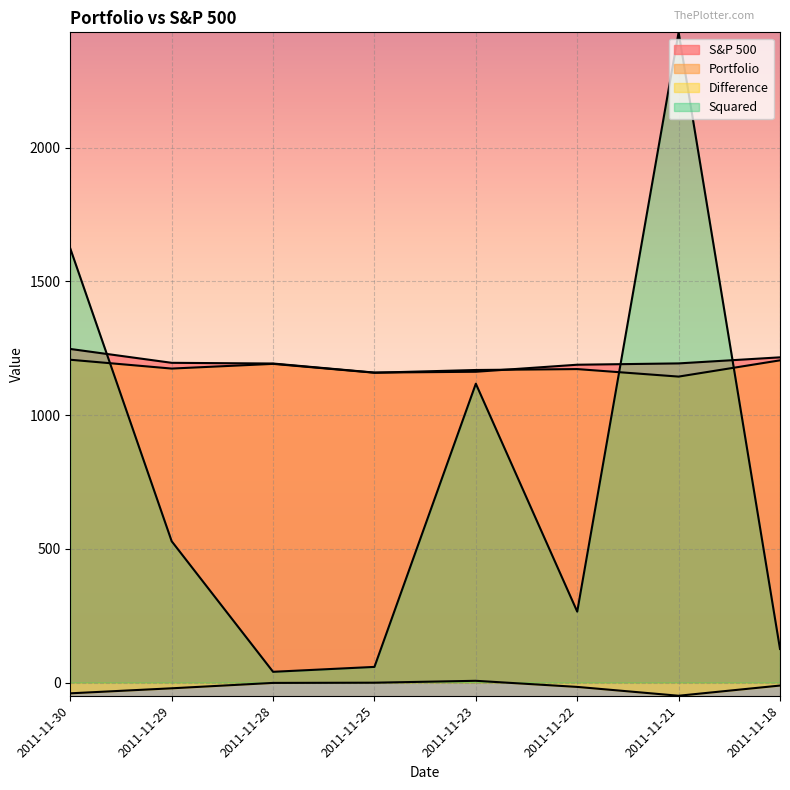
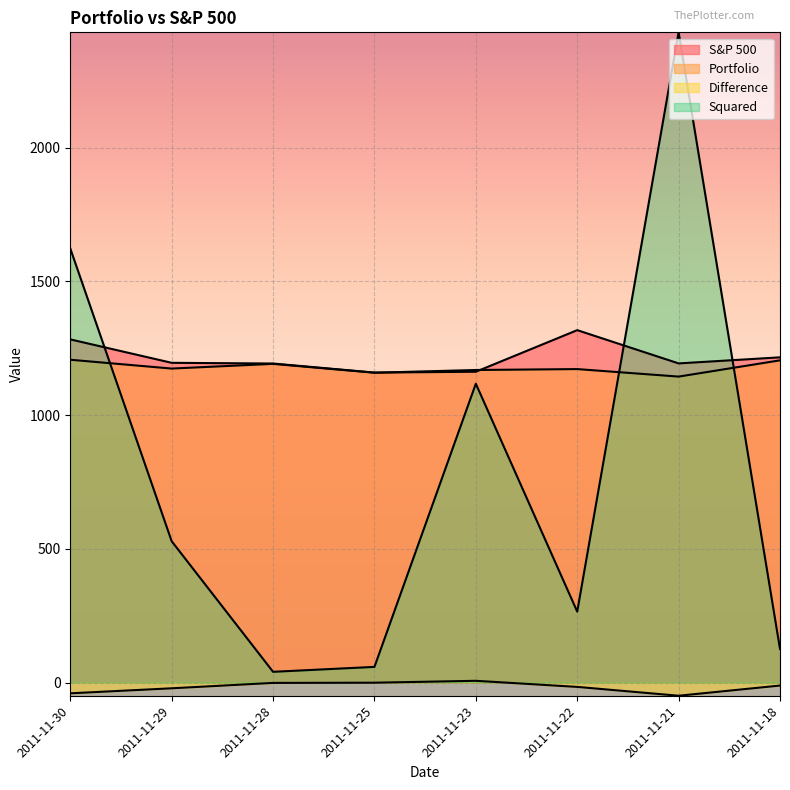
S&P 500, 2011-11-30: 1250 -> 1280
S&P 500, 2011-11-22: 1190 -> 1320
